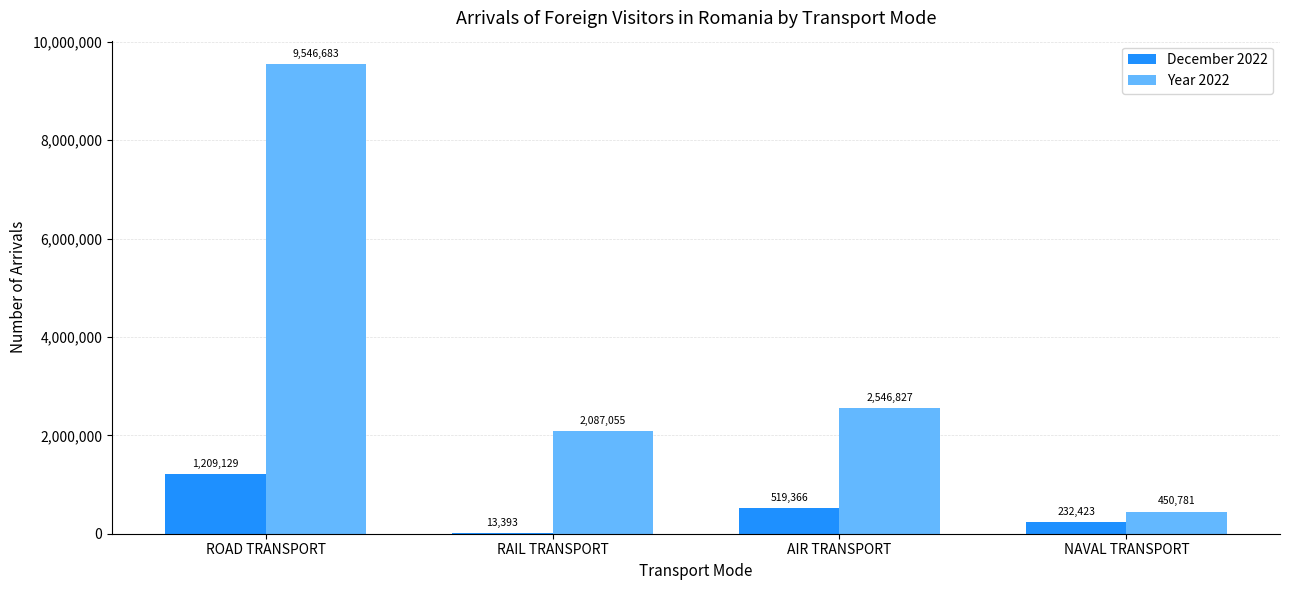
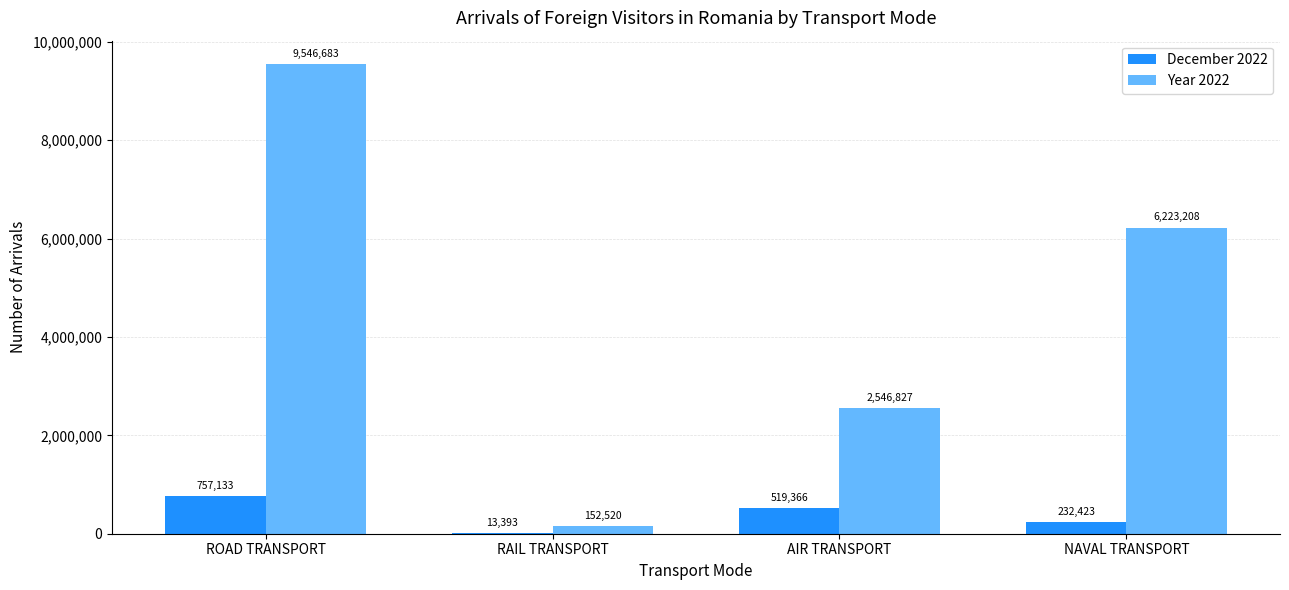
December 2022, ROAD TRANSPORT: 1,209,129 -> 757,133
Year 2022, RAIL TRANSPORT: 2,087,055 -> 152,520
Year 2022, NAVAL TRANSPORT: 450,781 -> 6,223,208
